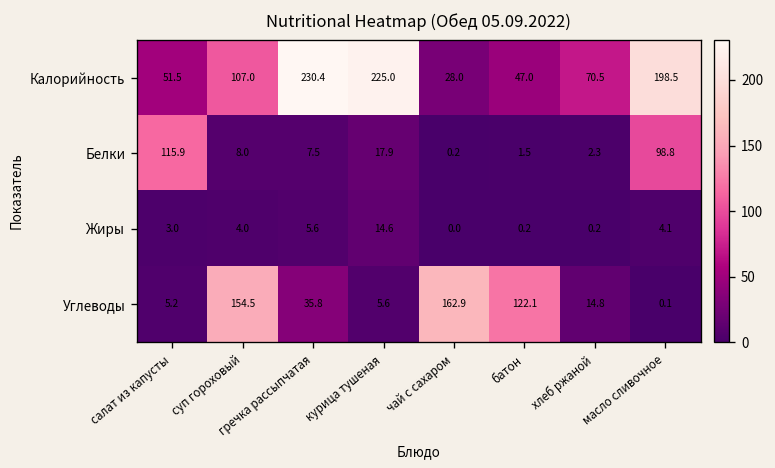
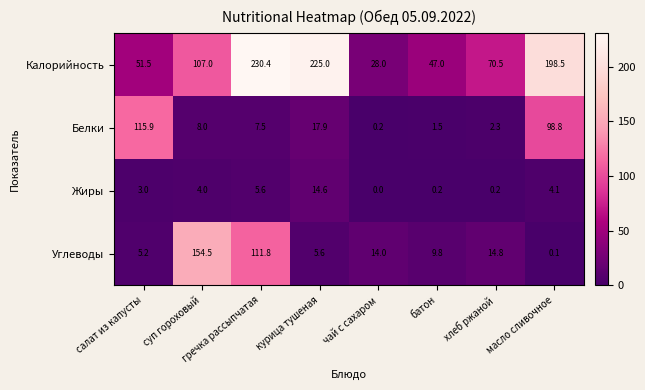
Углеводы, гречка рассыпчатая: 35.8 -> 111.8
Углеводы, чай с сахаром: 162.9 -> 14.0
Углеводы, батон: 122.1 -> 9.8
